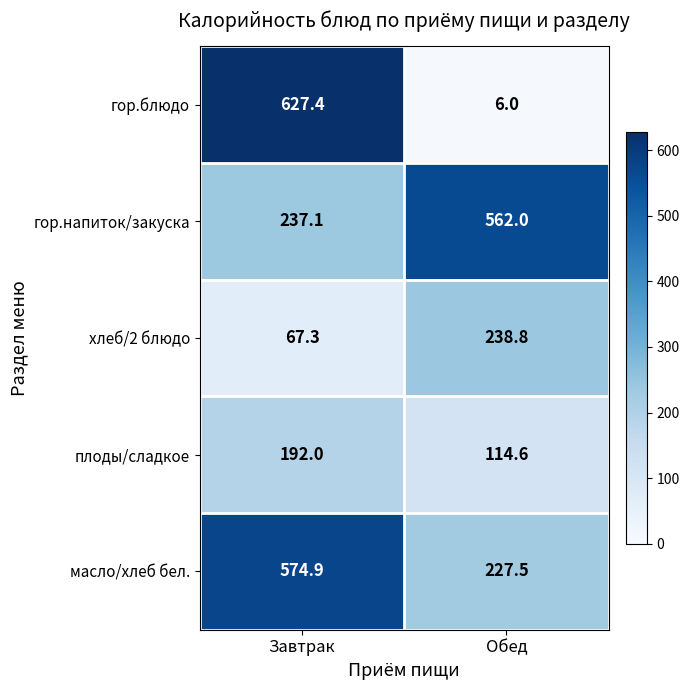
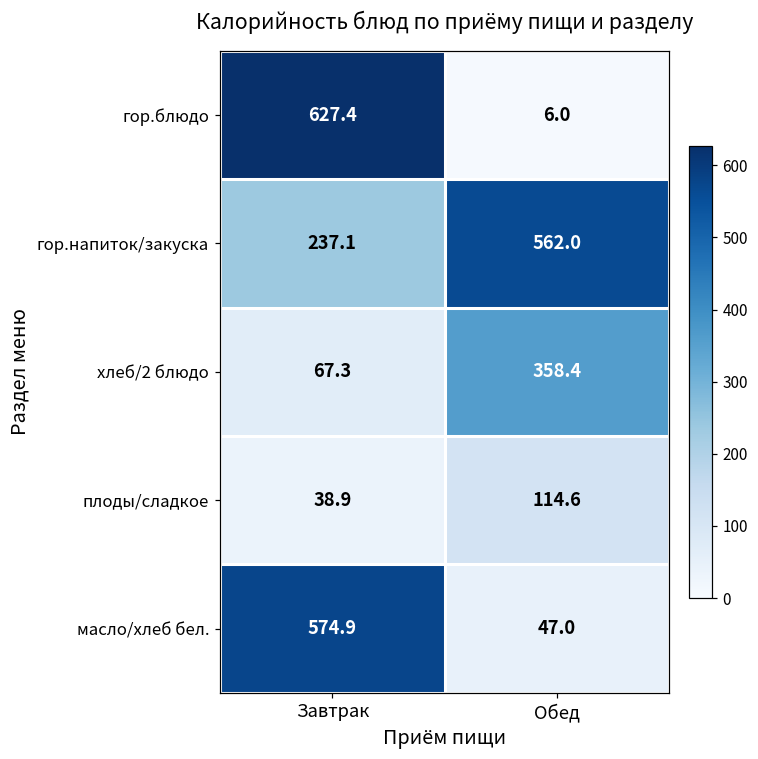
хлеб/2 блюдо, Обед: 238.8 -> 358.4
плоды/сладкое, Завтрак: 192.0 -> 38.9
масло/хлеб бел., Обед: 227.5 -> 47.0
